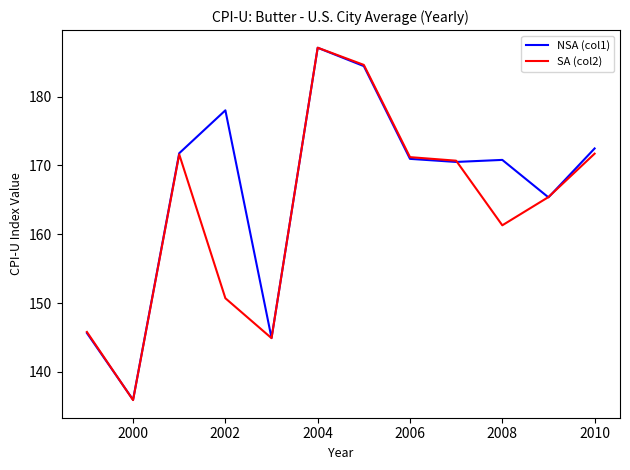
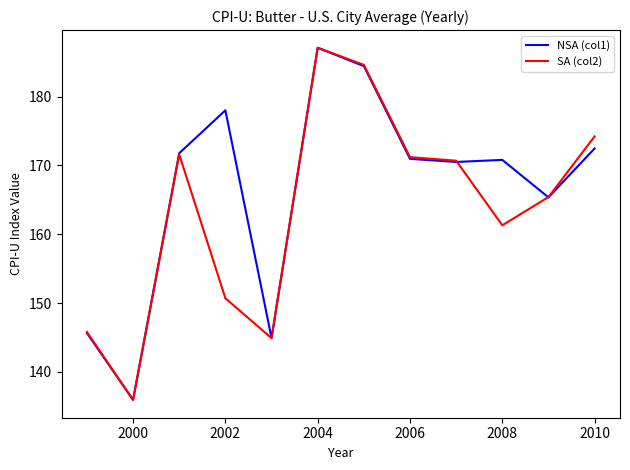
SA (col2), 2010: 172 -> 174
